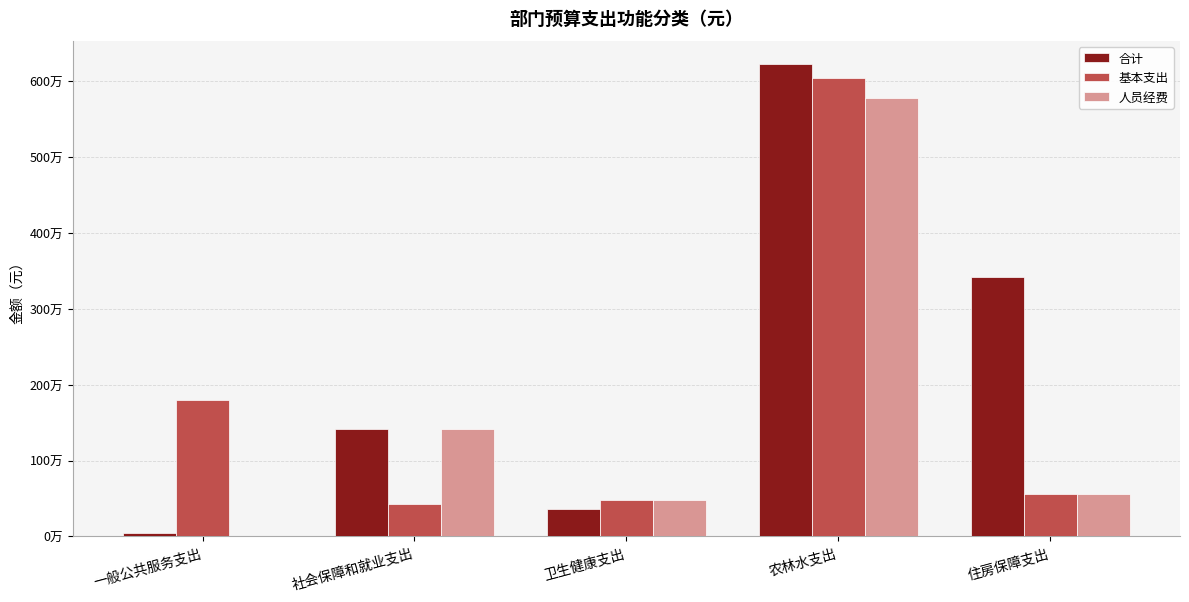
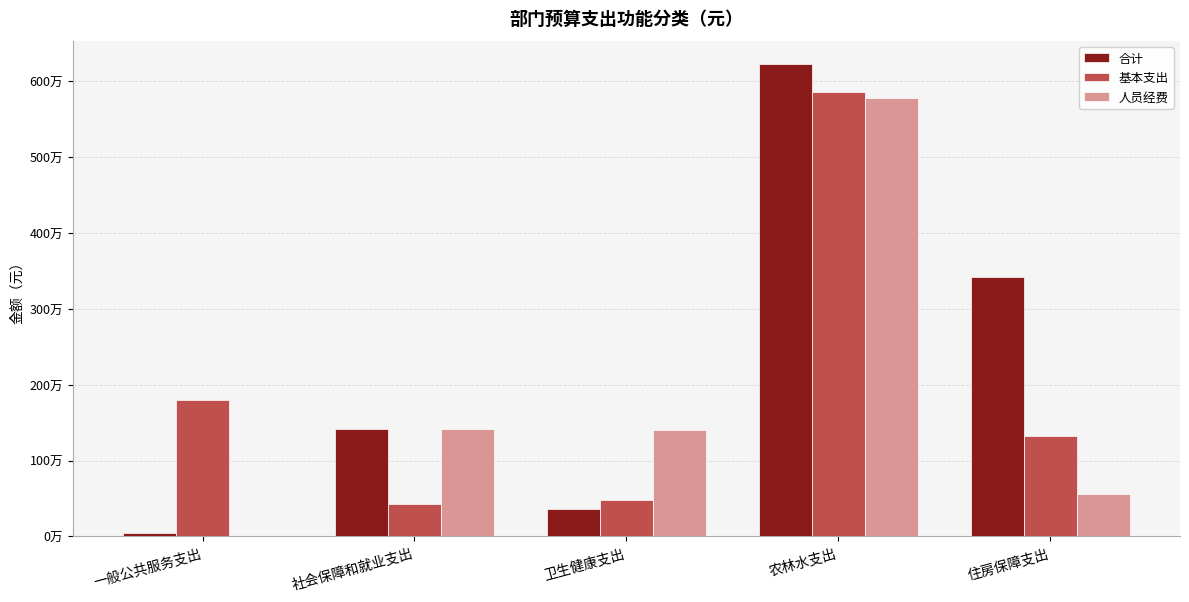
人员经费, 卫生健康支出: 50万 -> 140万
基本支出, 农林水支出: 600万 -> 590万
基本支出, 住房保障支出: 60万 -> 130万
